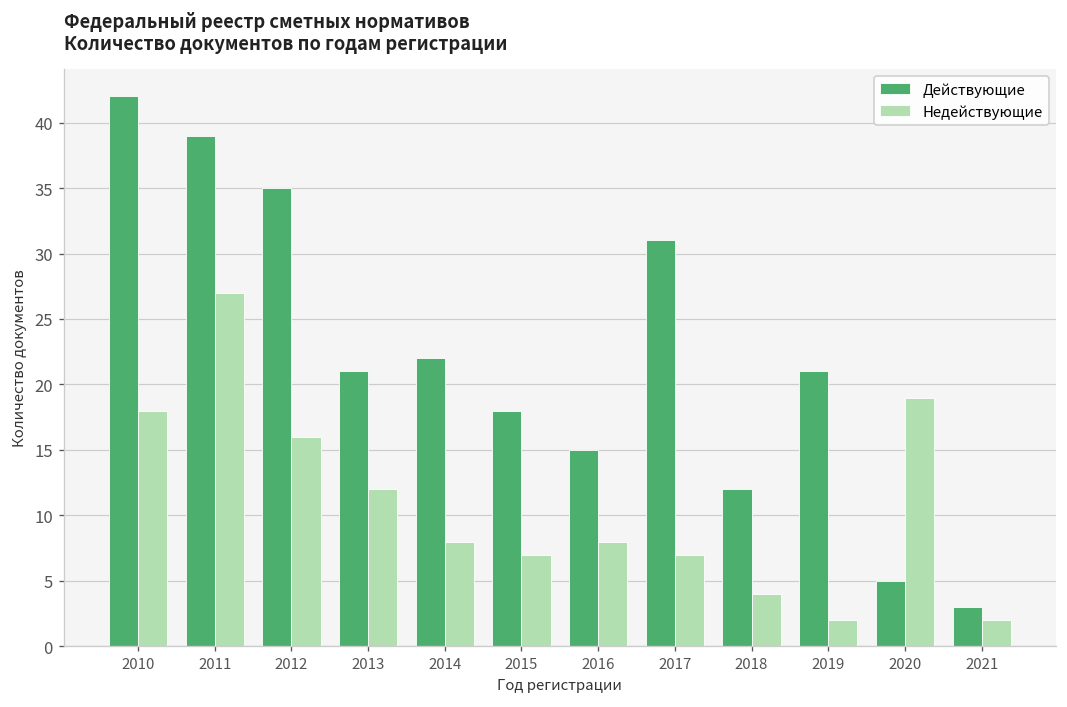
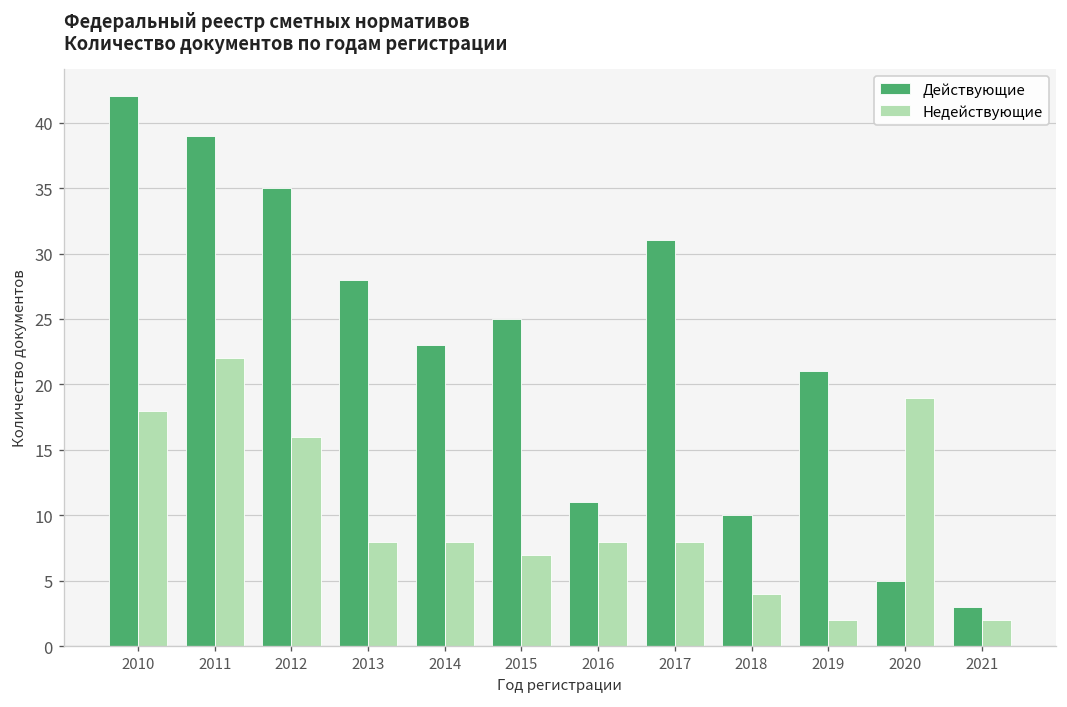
Недействующие, 2011: 27 -> 22
Действующие, 2013: 21 -> 28
Недействующие, 2013: 12 -> 8
Действующие, 2014: 22 -> 23
Действующие, 2015: 18 -> 25
Действующие, 2016: 15 -> 11
Недействующие, 2017: 7 -> 8
Действующие, 2018: 12 -> 10
